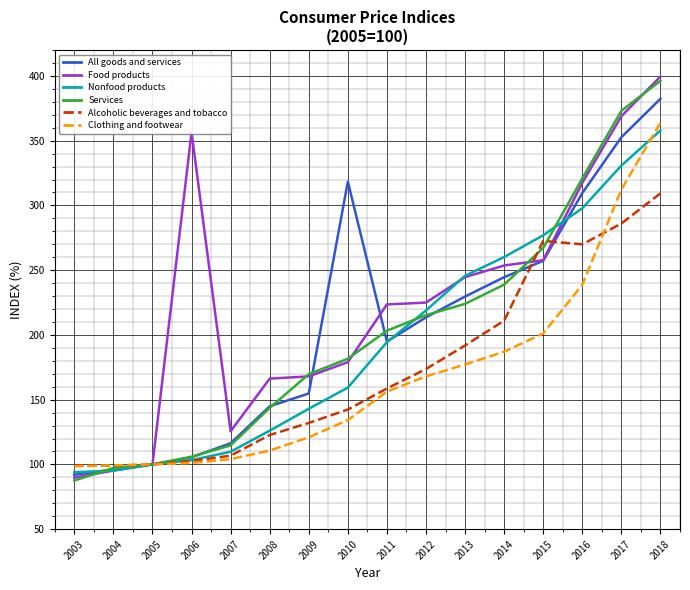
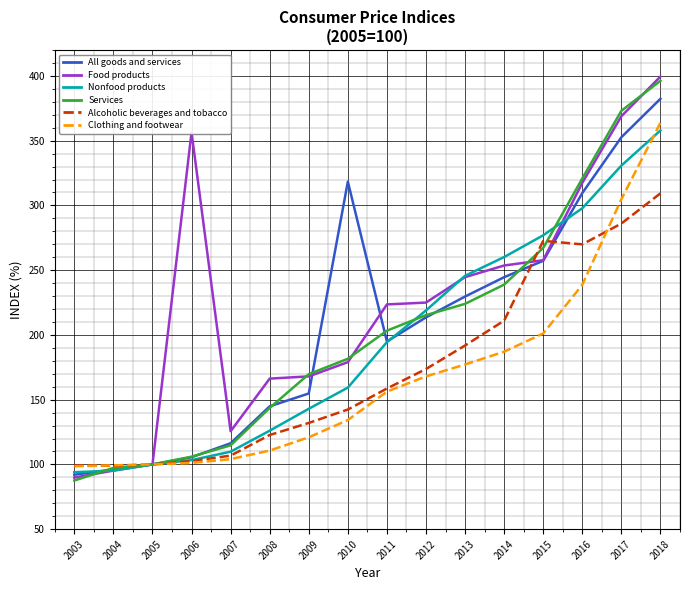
Clothing and footwear, 2017: 312 -> 305
